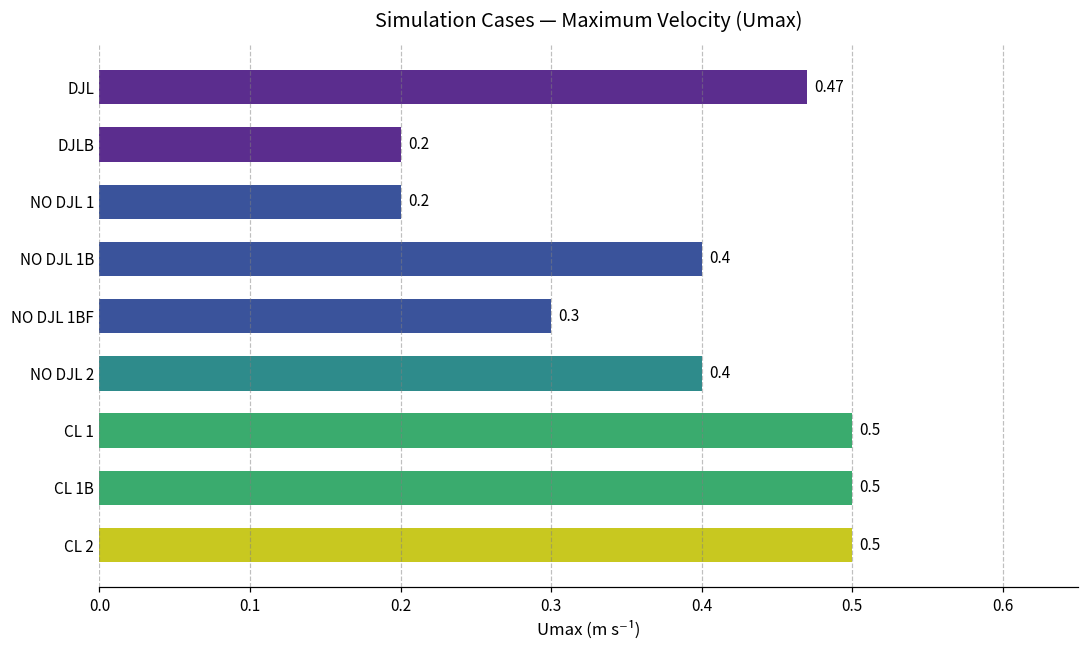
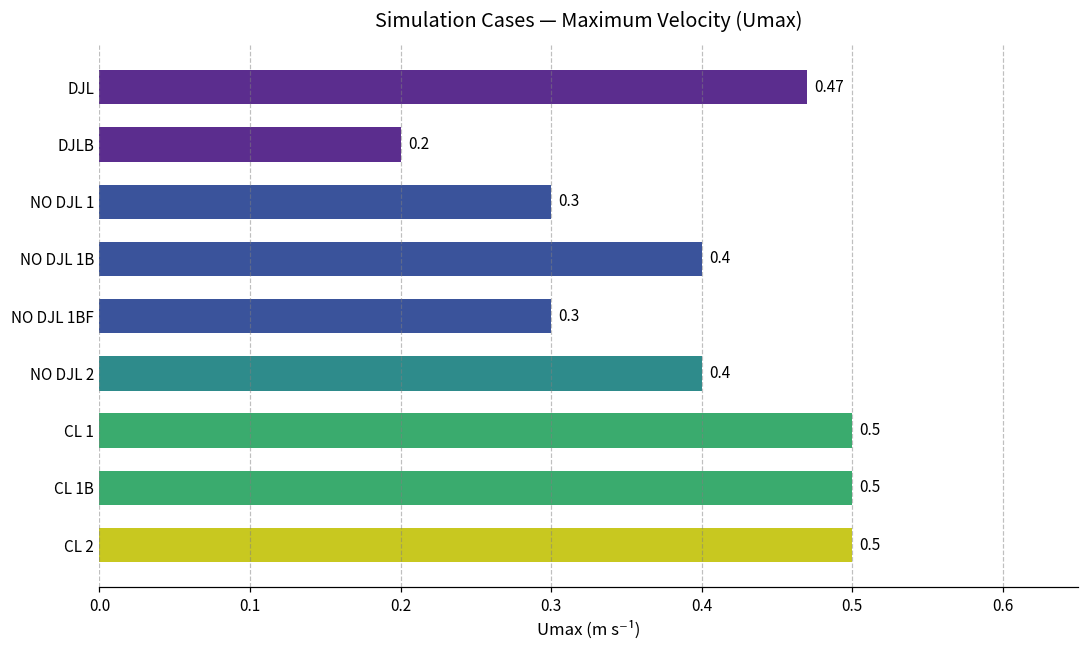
NO DJL 1: 0.2 -> 0.3
